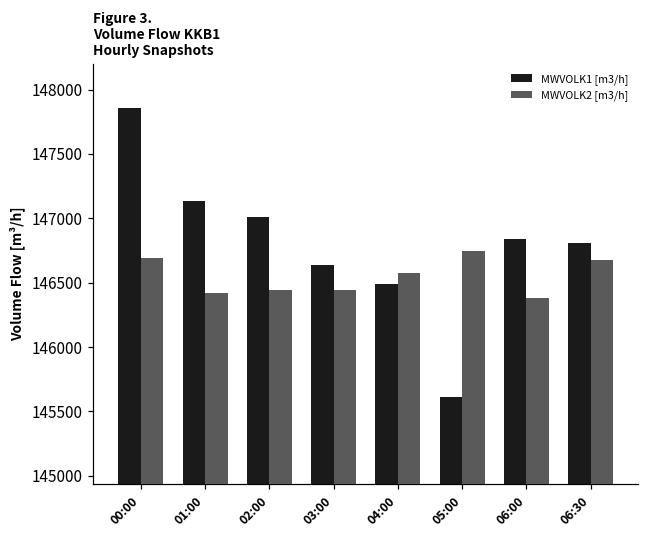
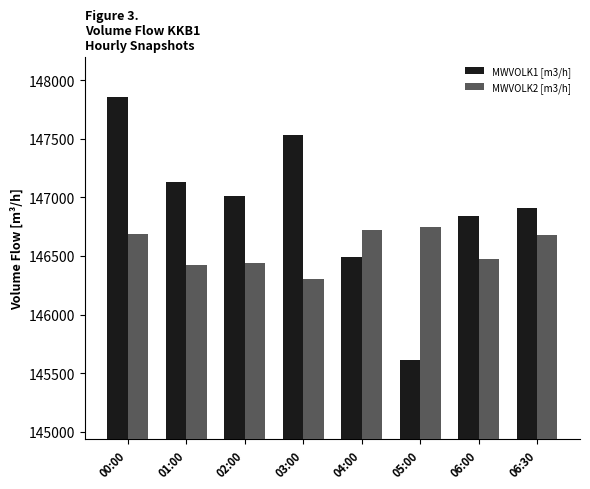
MWVOLK1 [m3/h], 03:00: 146640 -> 147530
MWVOLK2 [m3/h], 03:00: 146440 -> 146310
MWVOLK2 [m3/h], 04:00: 146570 -> 146720
MWVOLK2 [m3/h], 06:00: 146380 -> 146470
MWVOLK1 [m3/h], 06:30: 146810 -> 146910
